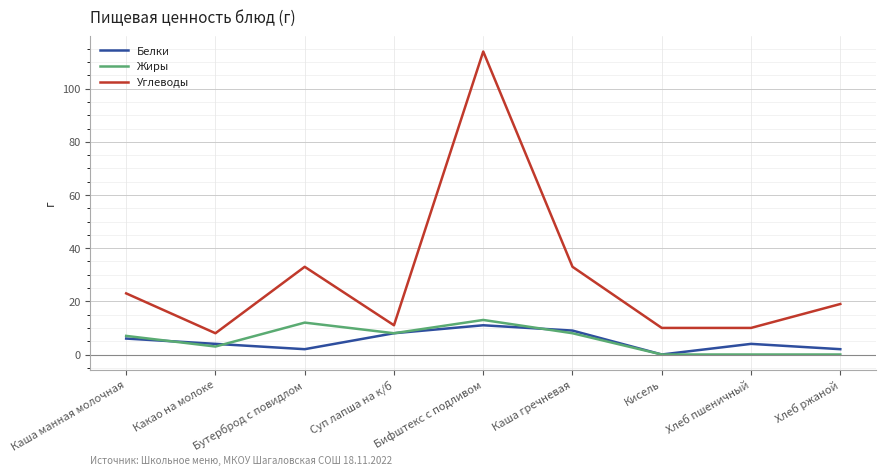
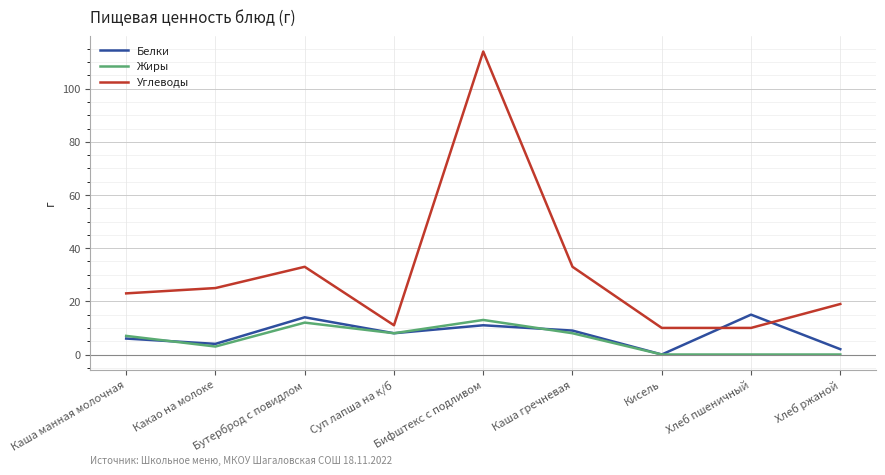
Углеводы, Какао на молоке: 8 -> 25
Белки, Бутерброд с повидлом: 2 -> 14
Белки, Хлеб пшеничный: 4 -> 15
